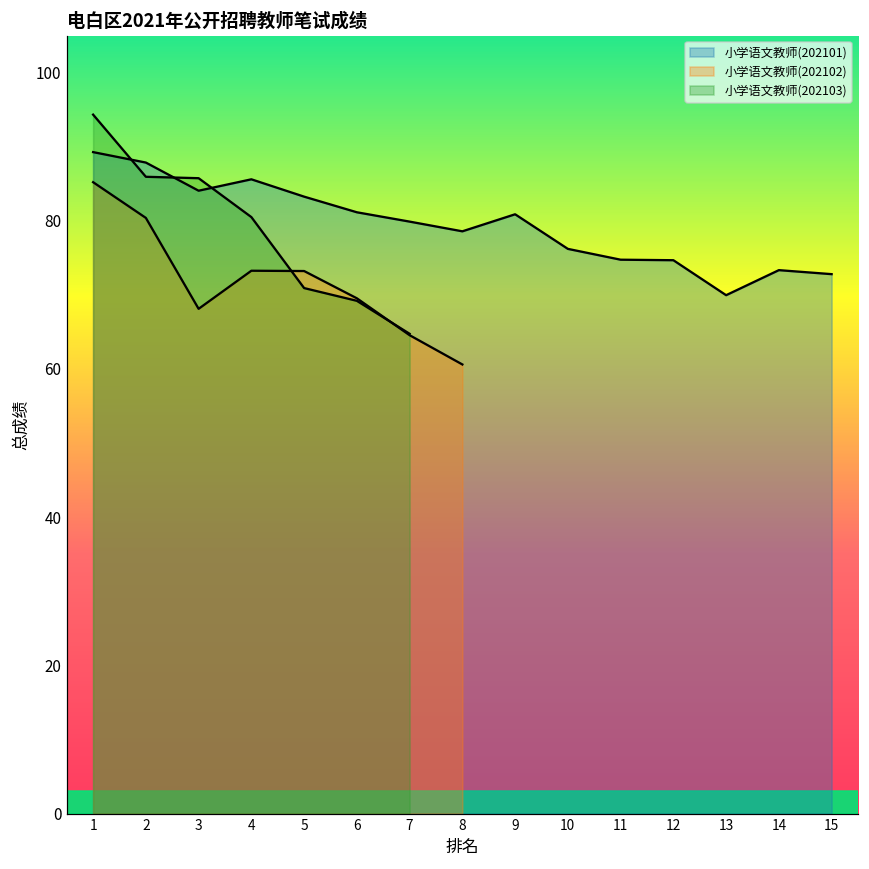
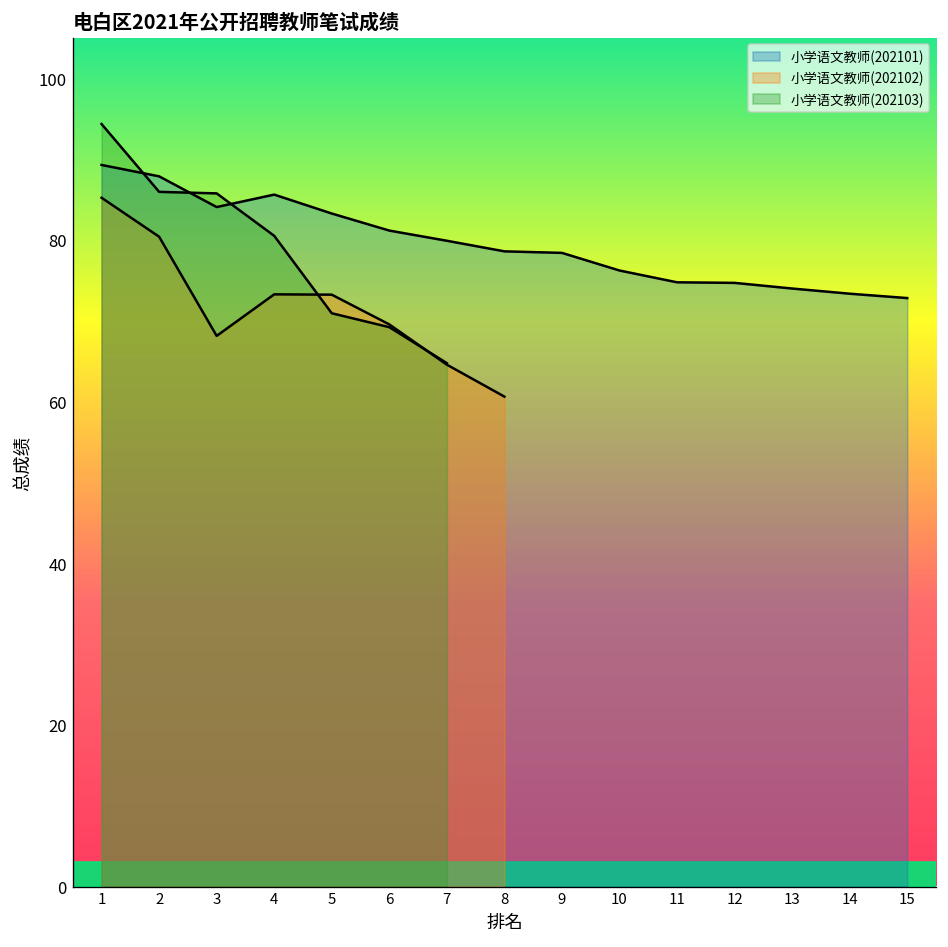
小学语文教师(202101), 9: 81 -> 78
小学语文教师(202101), 13: 70 -> 74
